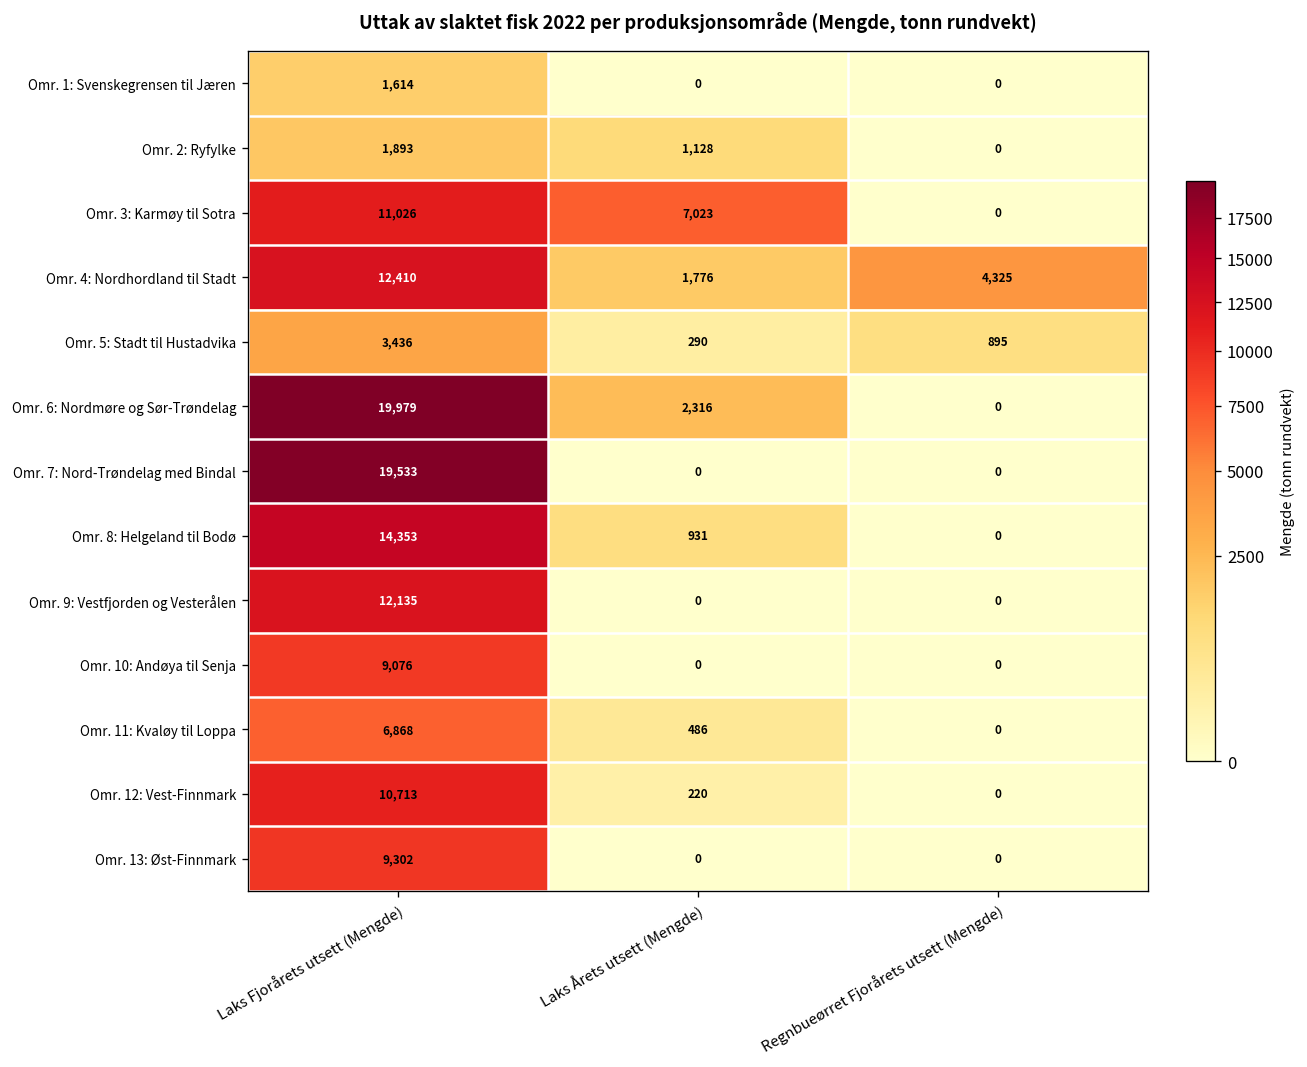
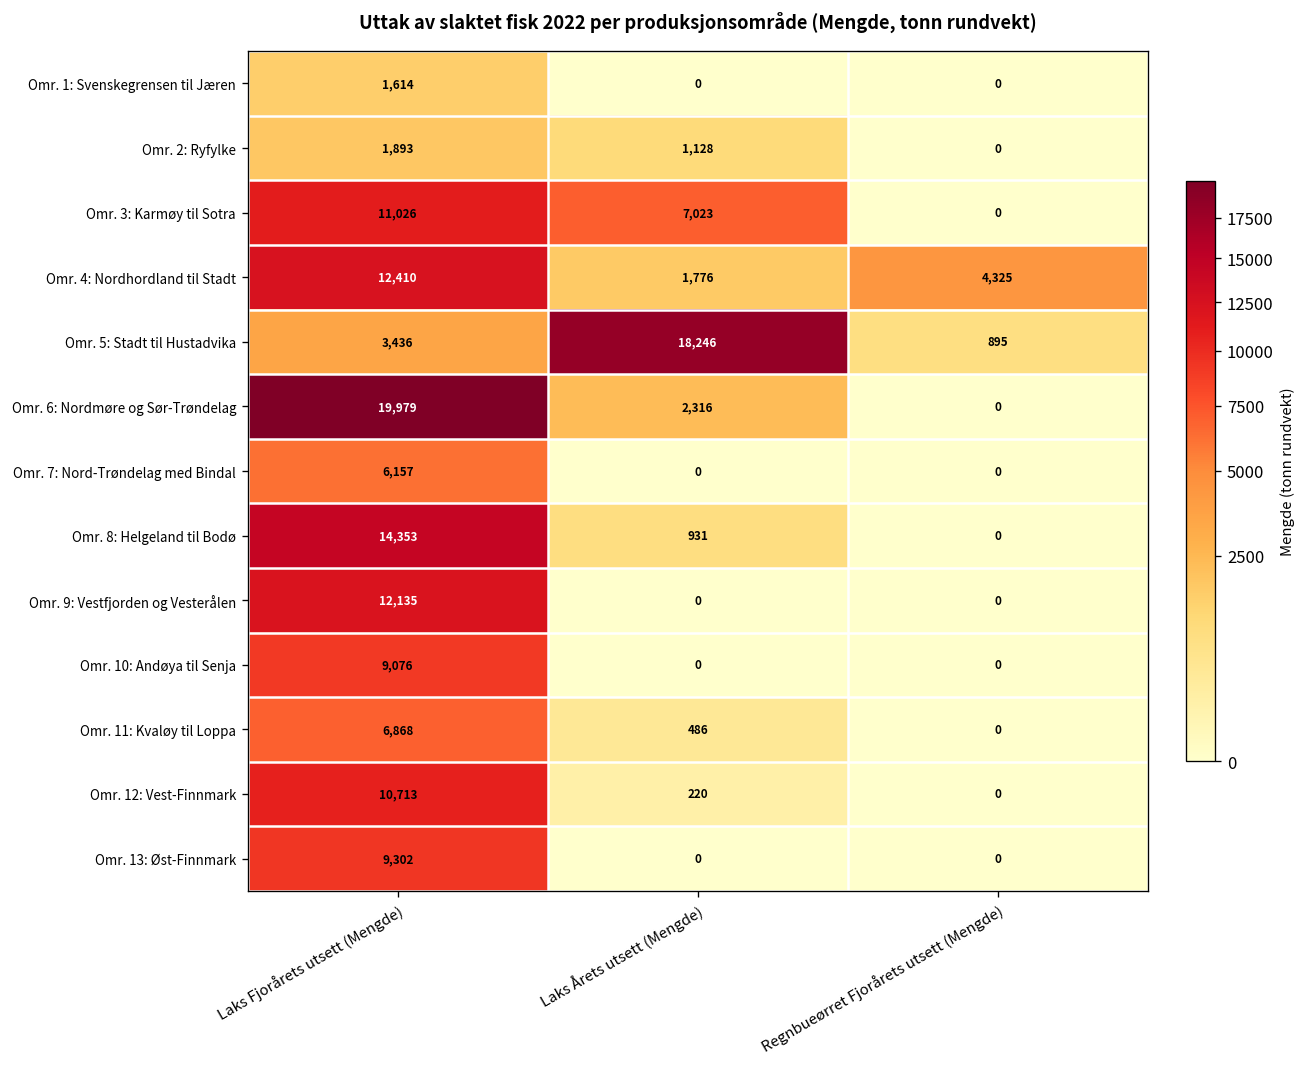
Omr. 5: Stadt til Hustadvika, Laks Årets utsett (Mengde): 290 -> 18,246
Omr. 7: Nord-Trøndelag med Bindal, Laks Fjorårets utsett (Mengde): 19,533 -> 6,157
